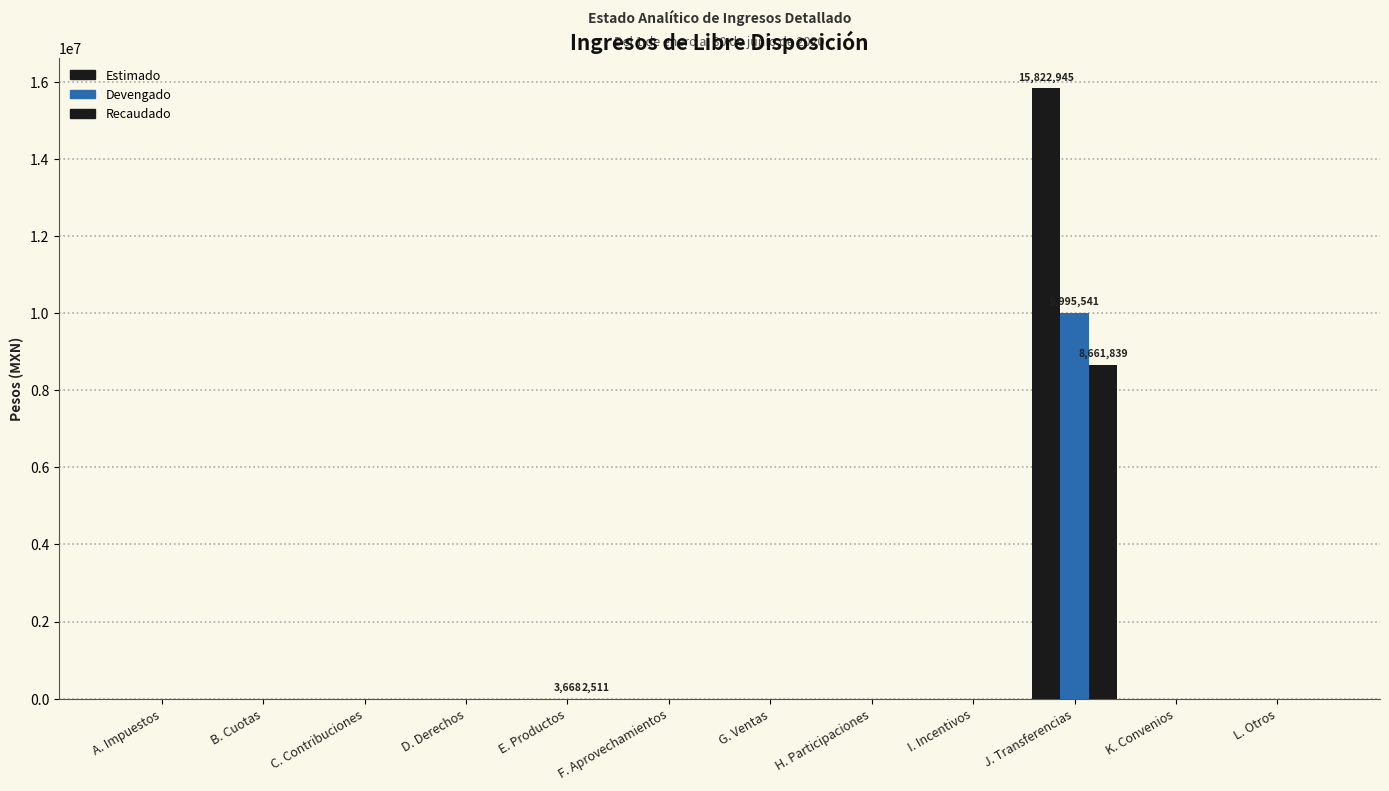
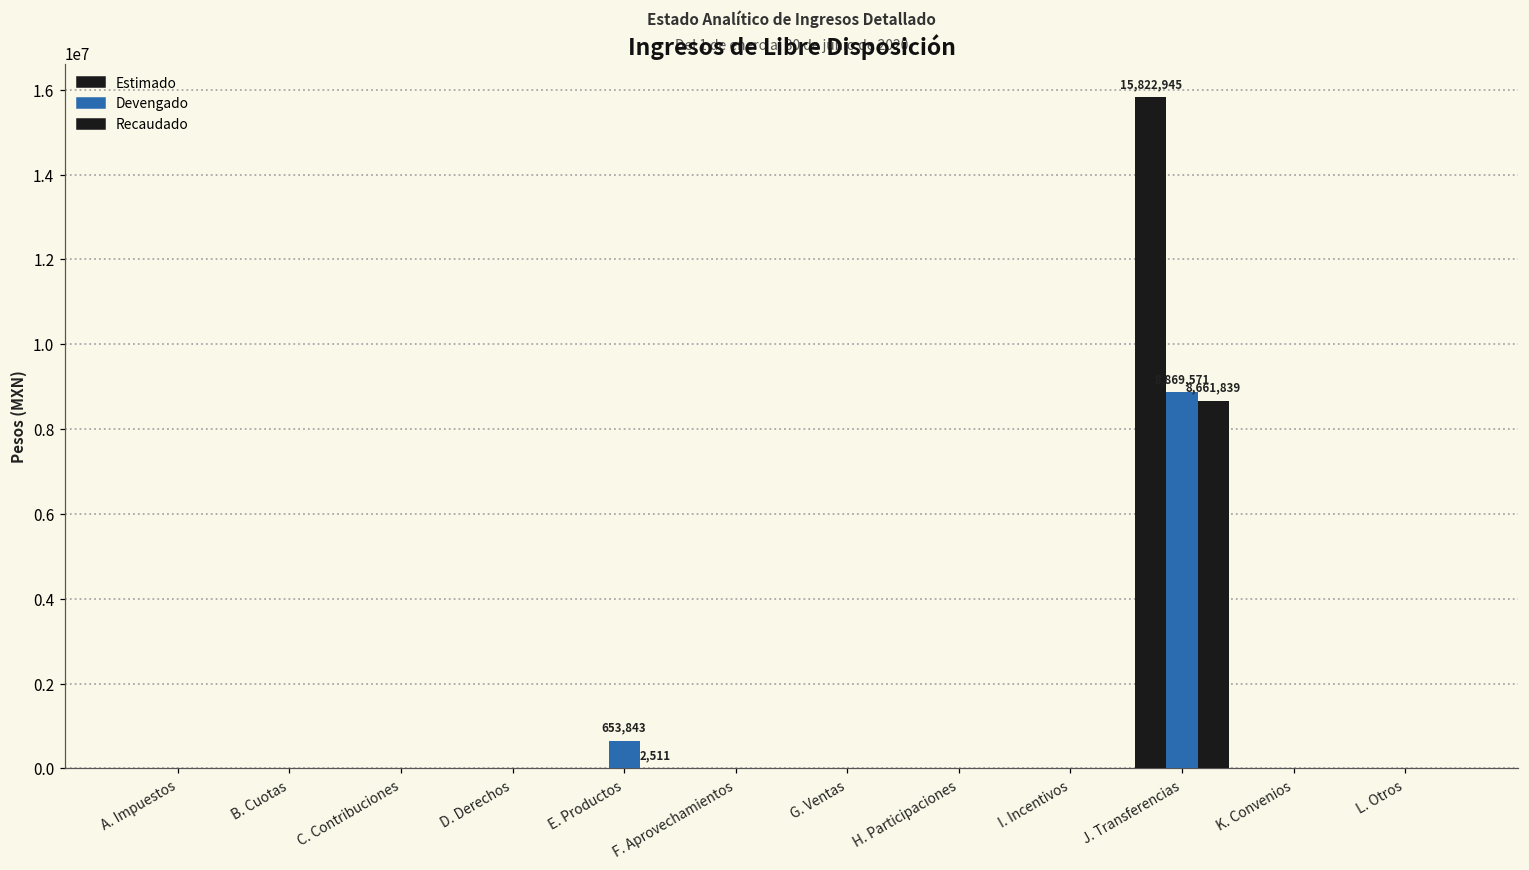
Devengado, E. Productos: 3,668 -> 653,843
Devengado, J. Transferencias: 9,995,541 -> 8,869,571
